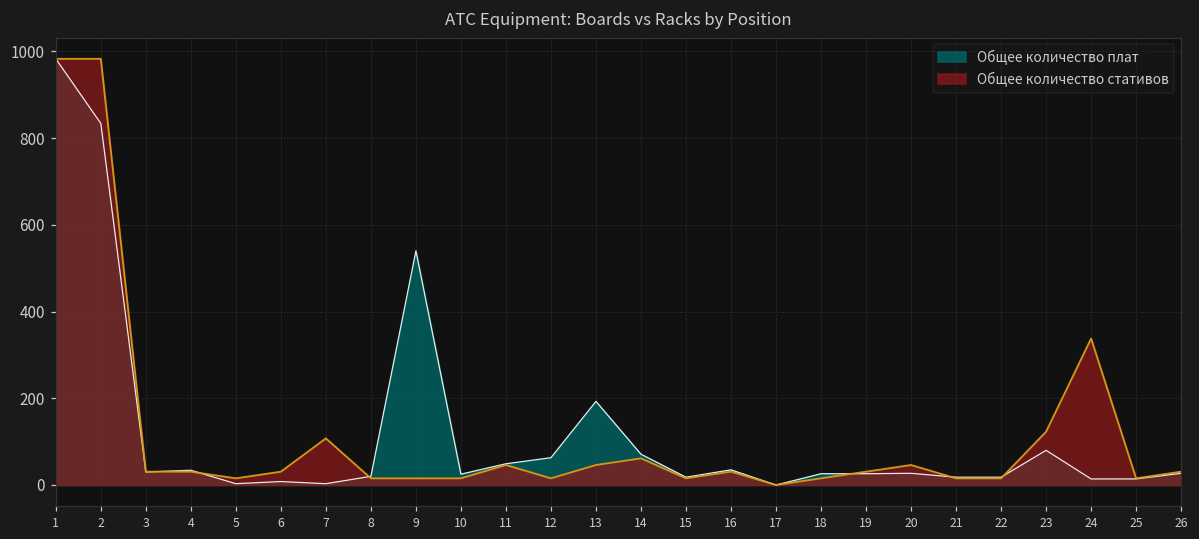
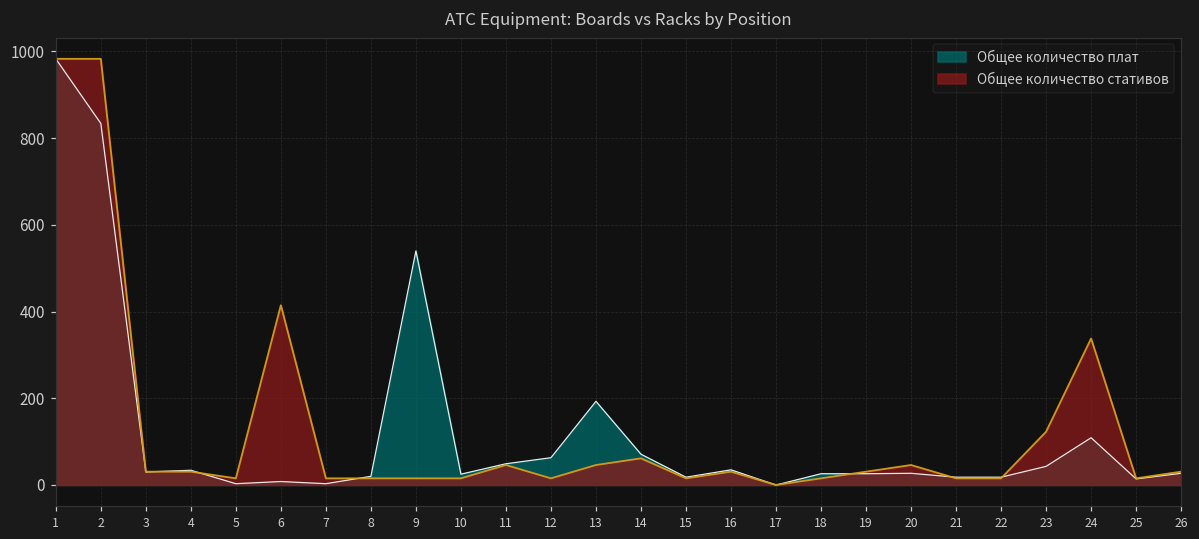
Общее количество стативов, 6: 30 -> 410
Общее количество стативов, 7: 110 -> 20
Общее количество плат, 23: 80 -> 40
Общее количество плат, 24: 10 -> 110
